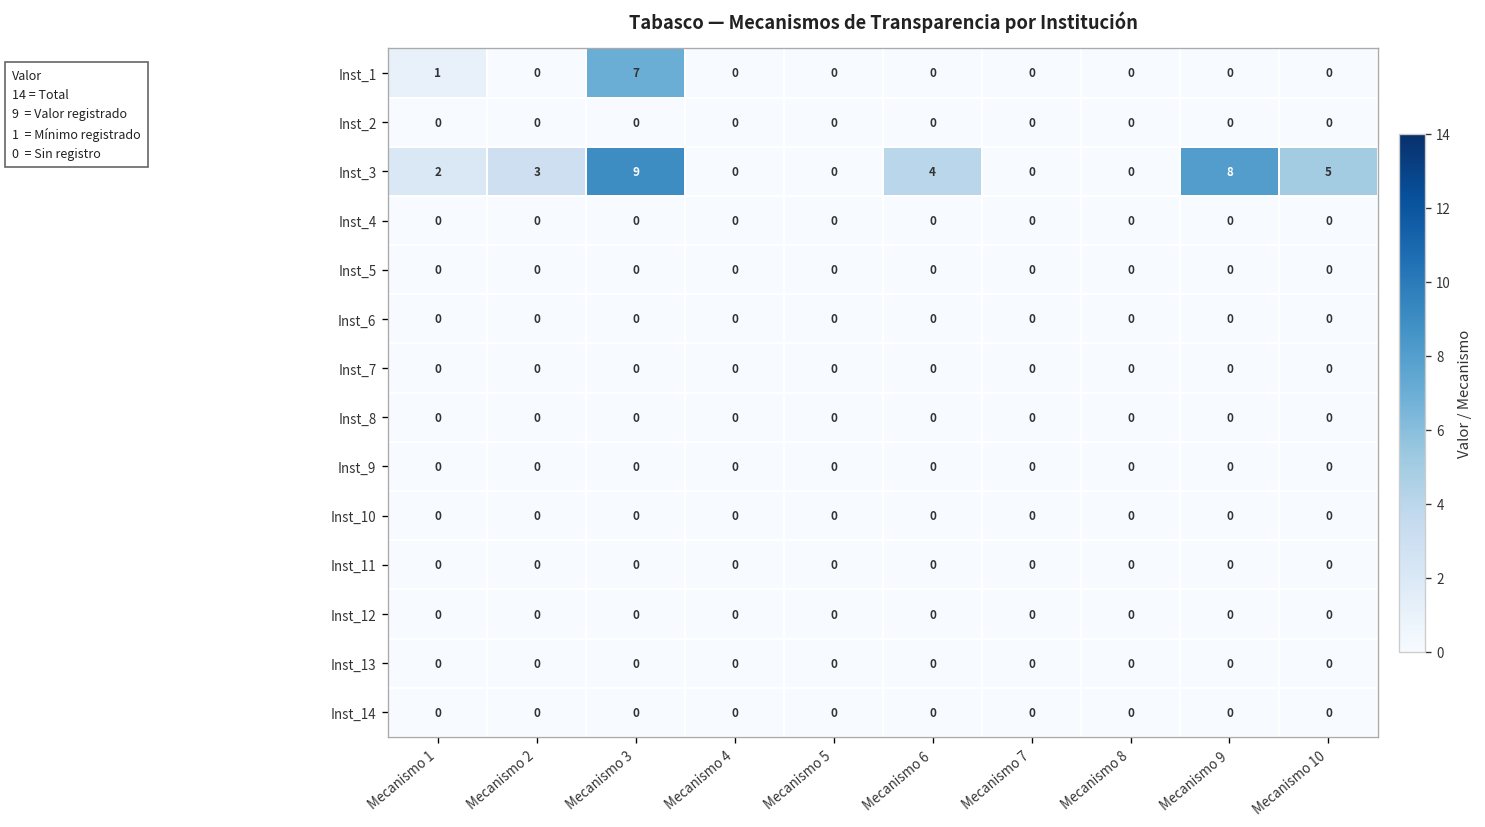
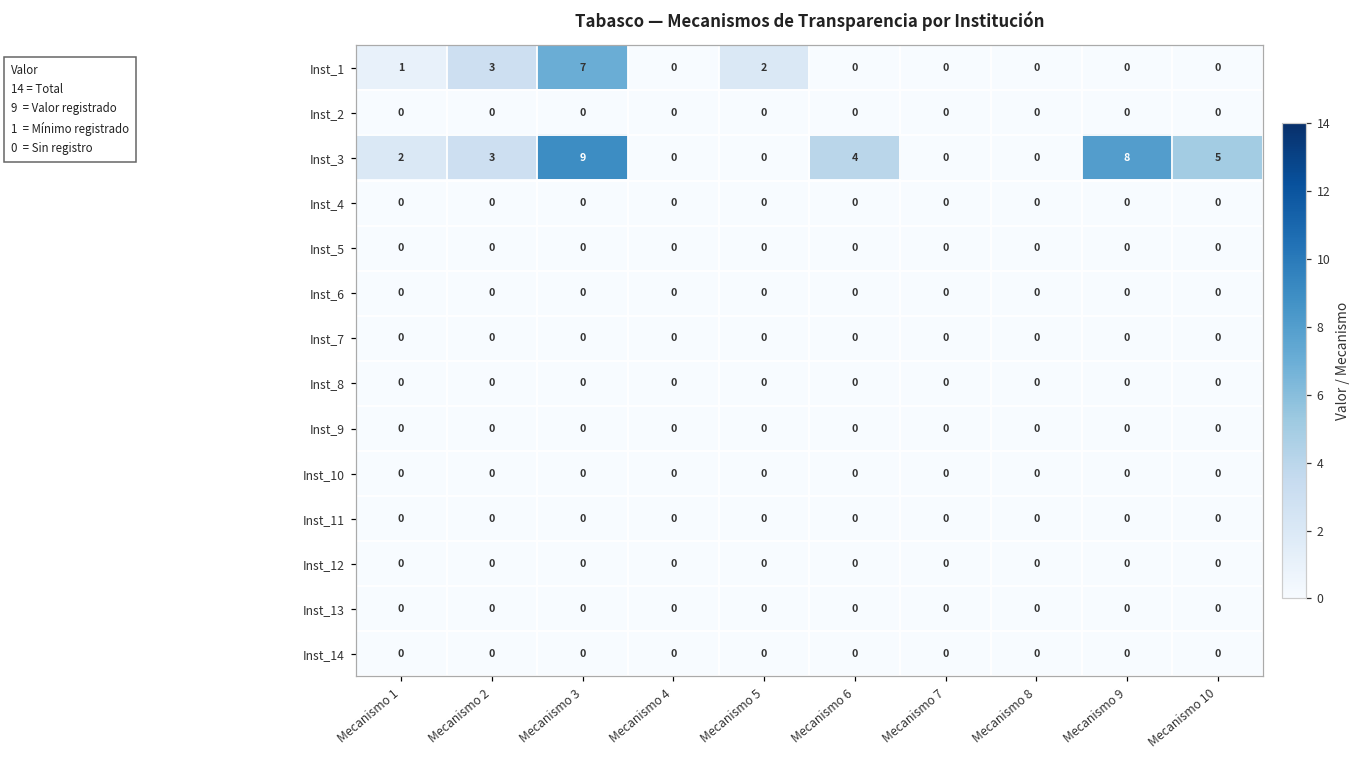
Inst_1, Mecanismo 2: 0 -> 3
Inst_1, Mecanismo 5: 0 -> 2
